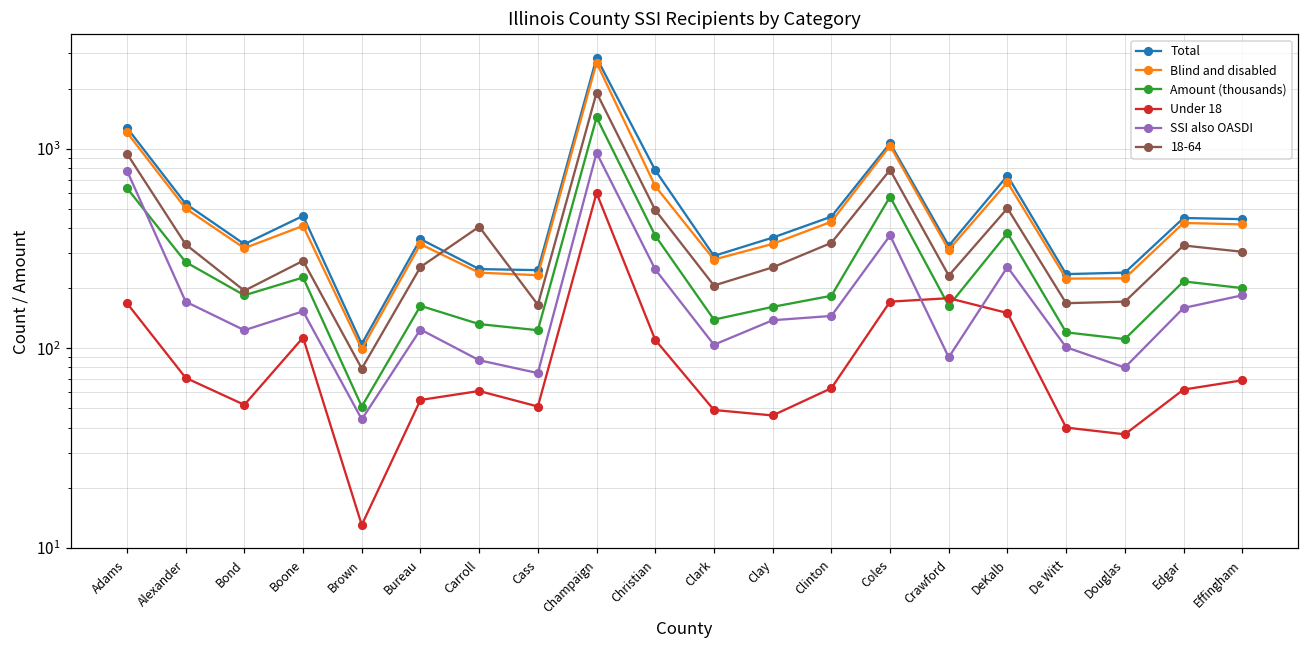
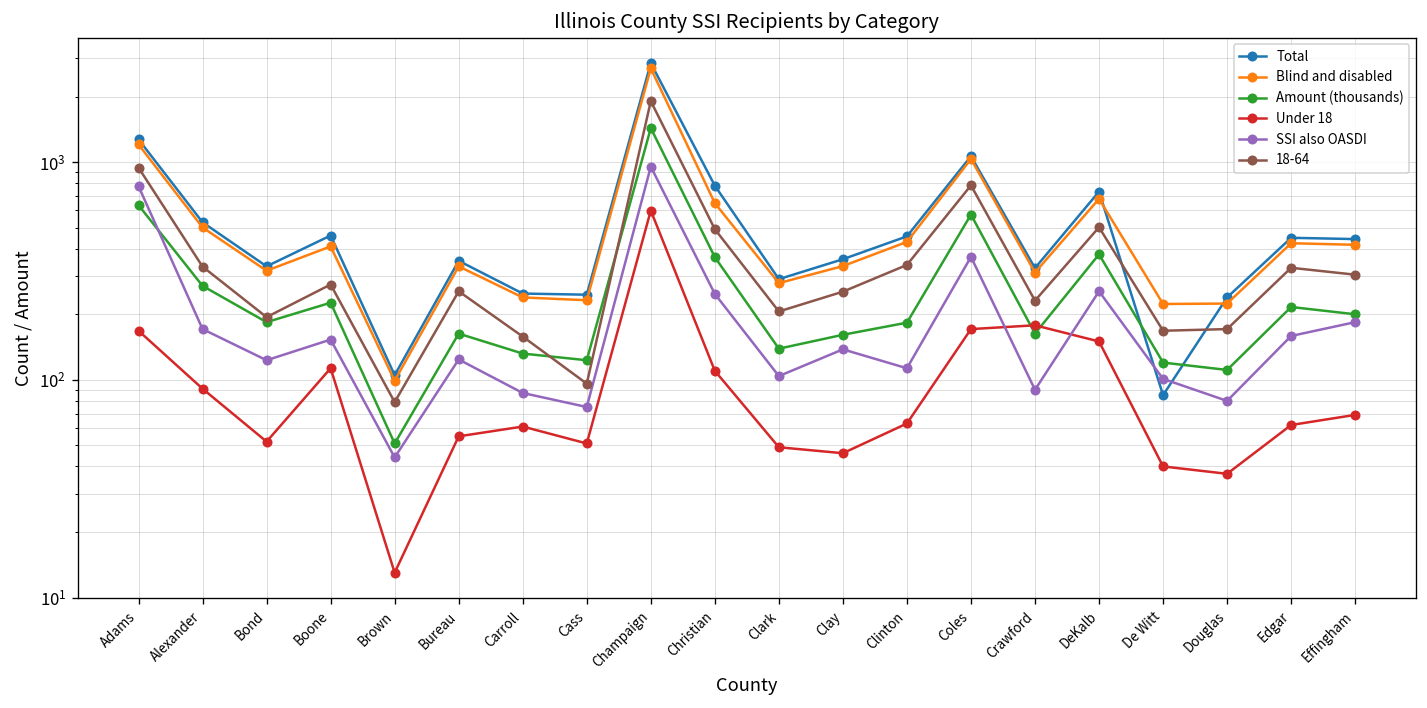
Under 18, Alexander: 71 -> 90
18-64, Carroll: 410 -> 160
18-64, Cass: 170 -> 100
SSI also OASDI, Clinton: 150 -> 110
Total, De Witt: 240 -> 90
